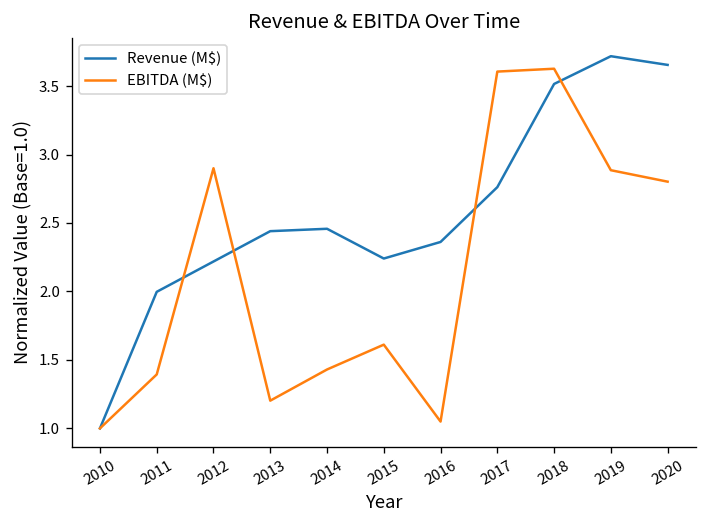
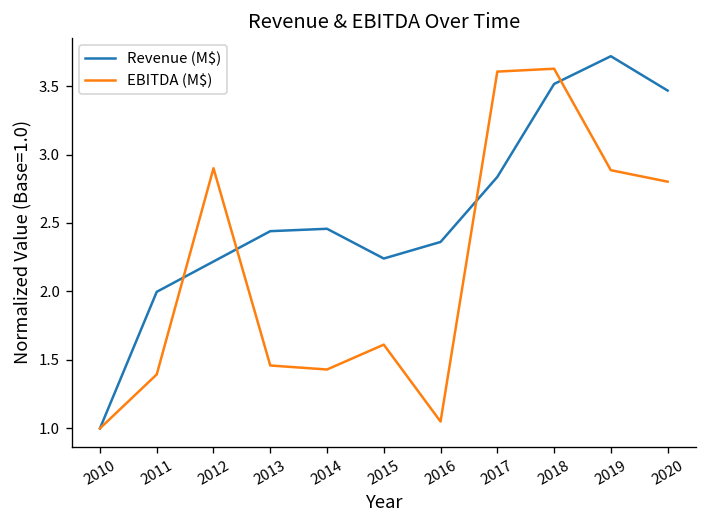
EBITDA (M$), 2013: 1.20 -> 1.46
Revenue (M$), 2017: 2.76 -> 2.84
Revenue (M$), 2020: 3.65 -> 3.47
